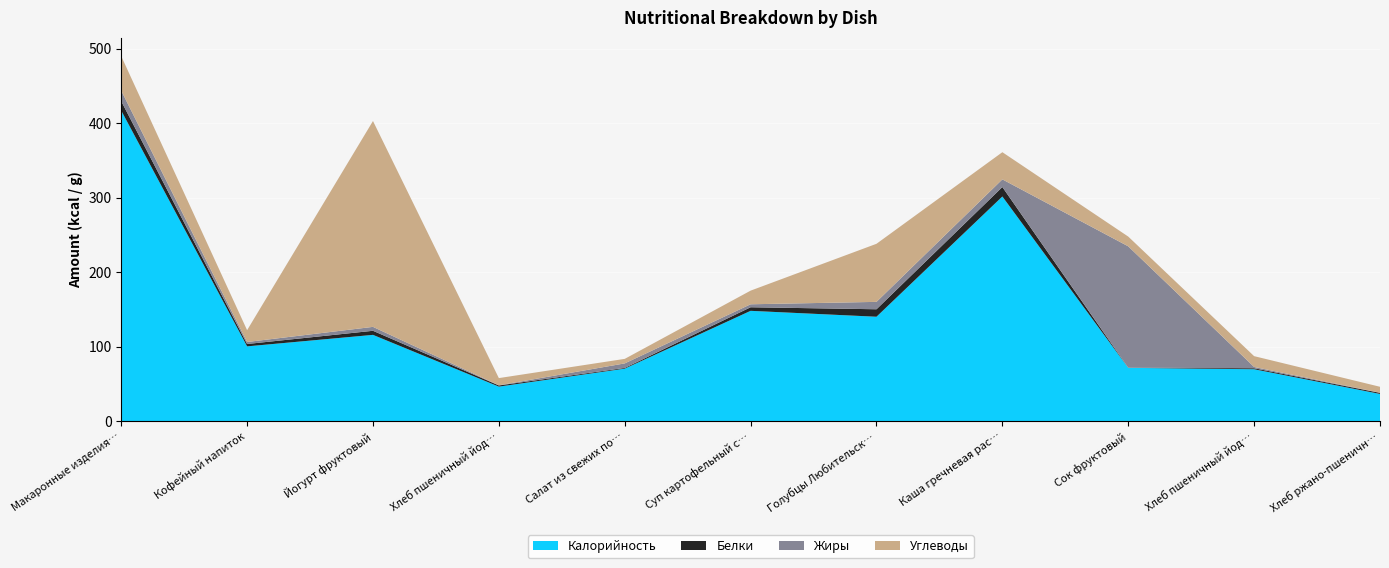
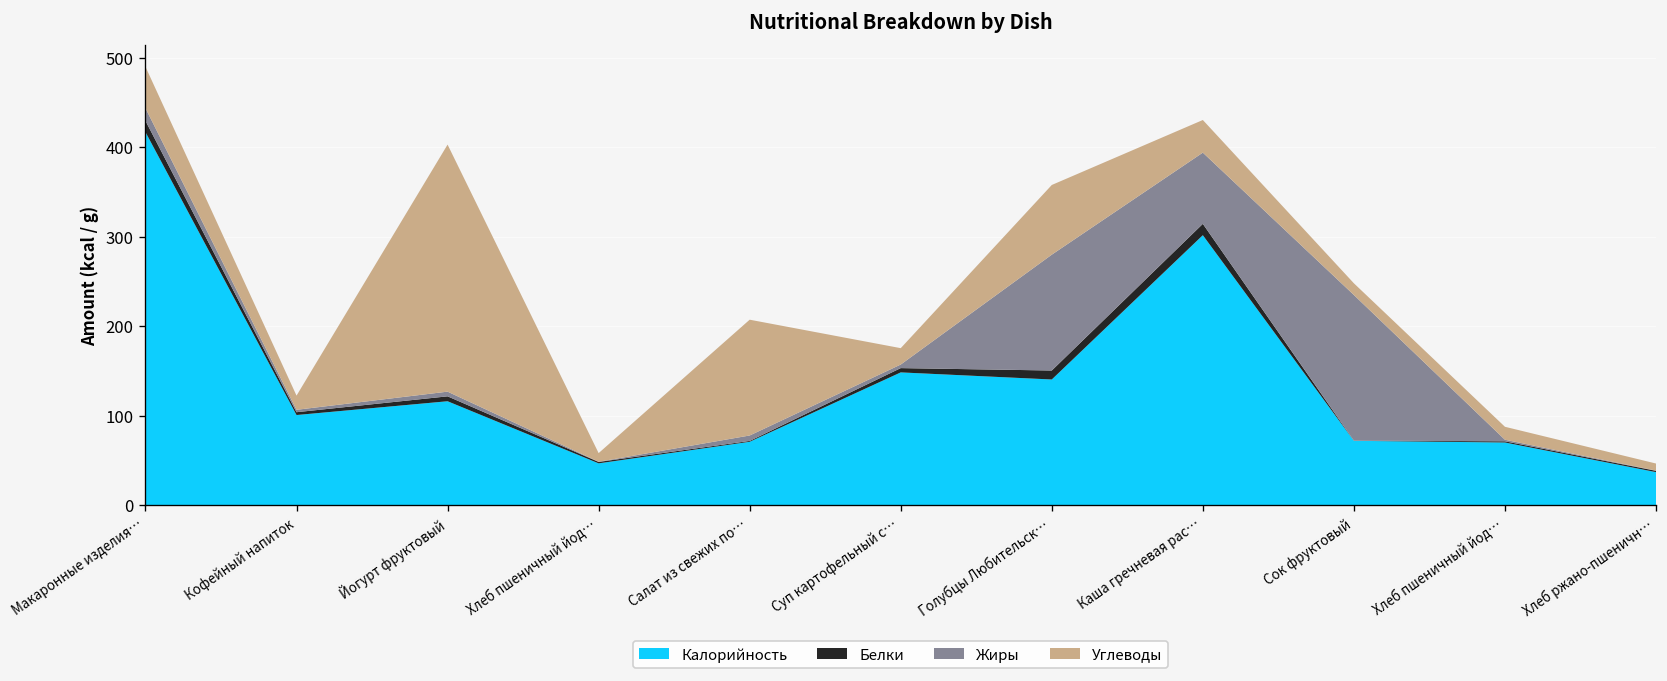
Углеводы, Салат из свежих по…: 10 -> 130
Жиры, Голубцы Любительск…: 10 -> 130
Жиры, Каша гречневая рас…: 10 -> 80
